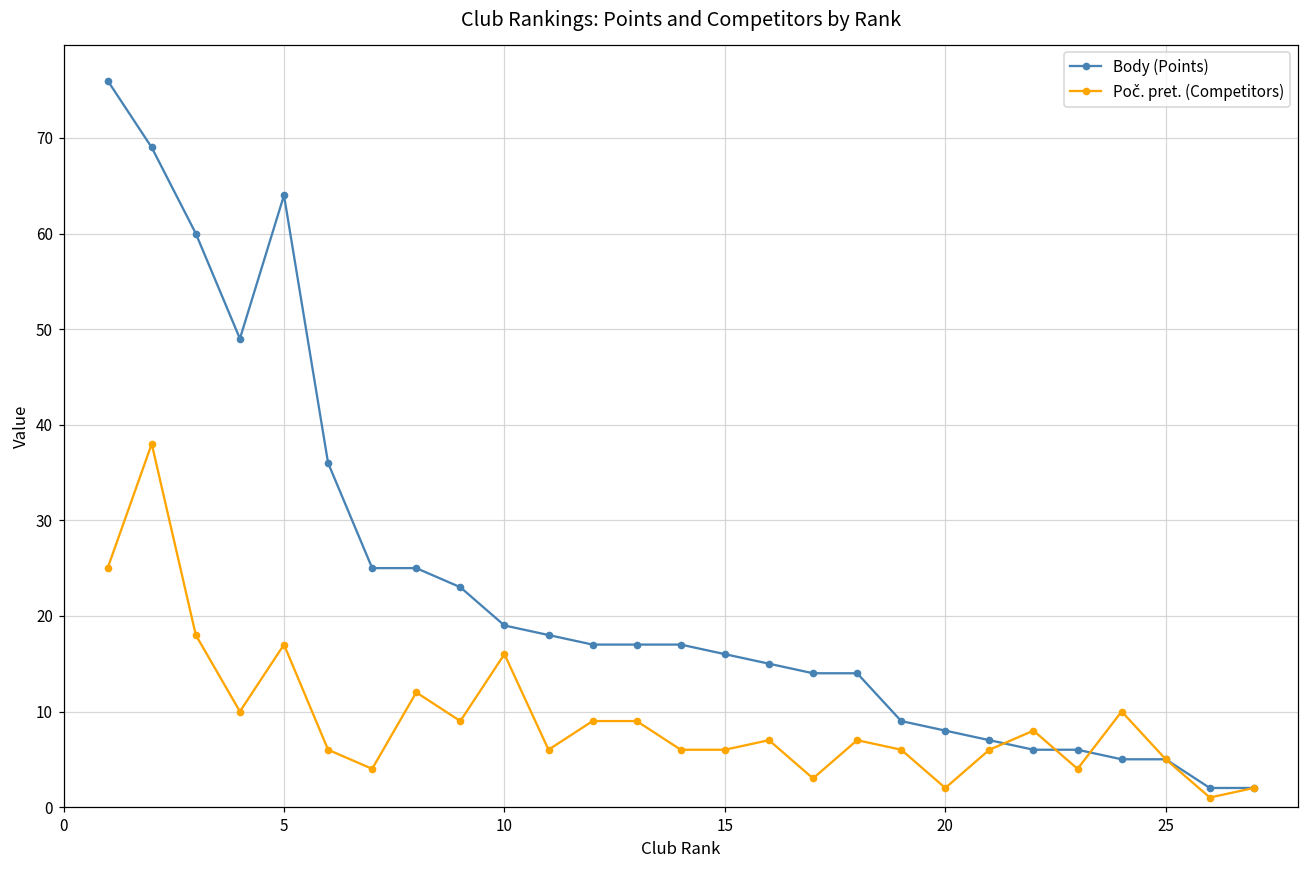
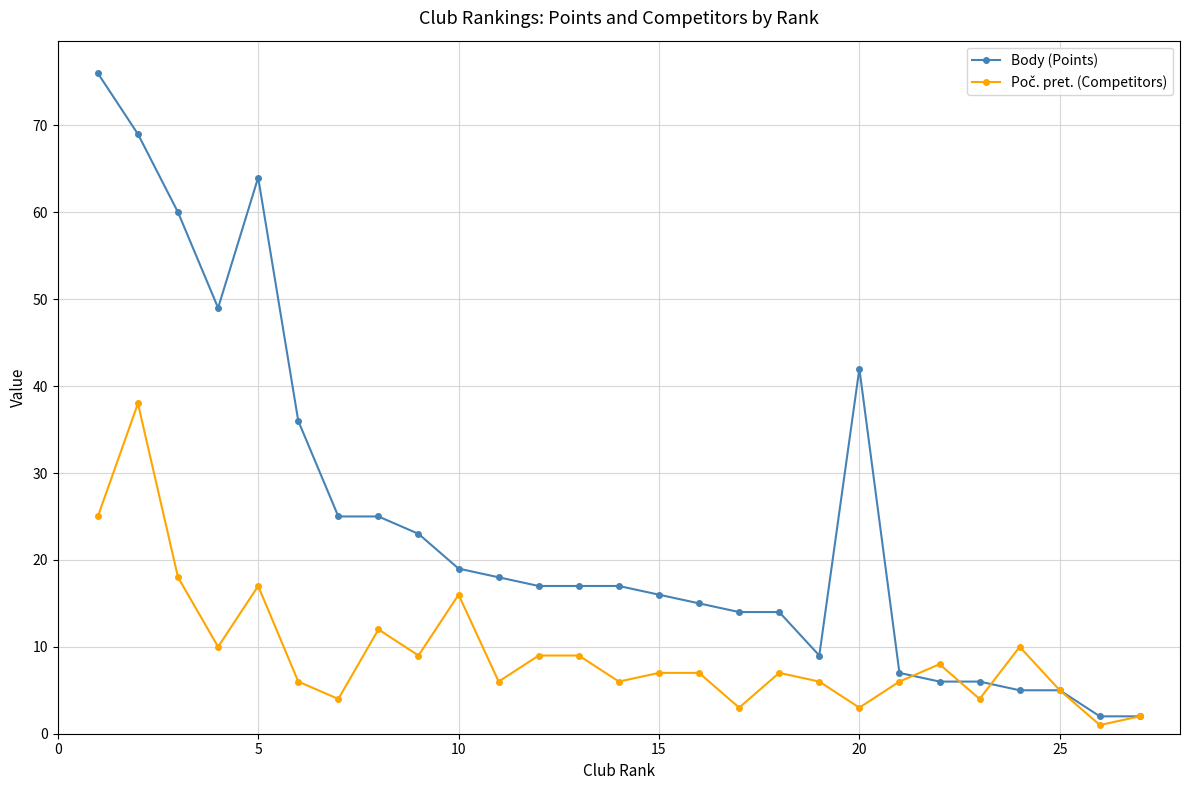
Poč. pret. (Competitors), 15: 6 -> 7
Body (Points), 20: 8 -> 42
Poč. pret. (Competitors), 20: 2 -> 3
